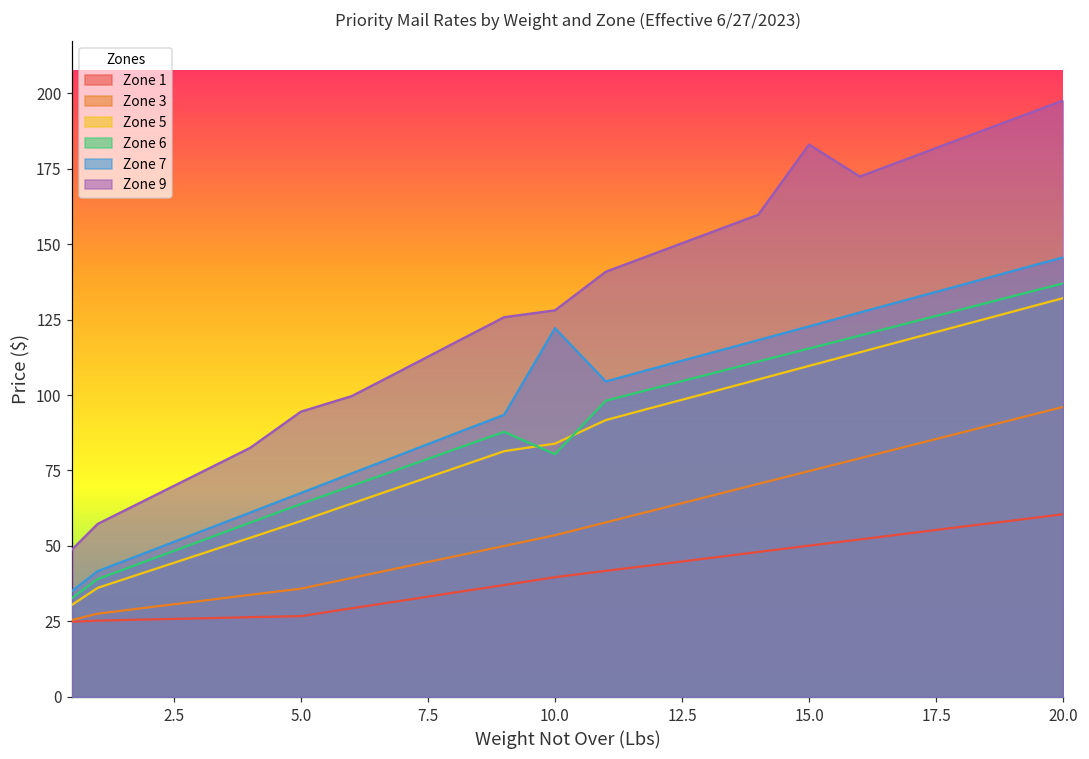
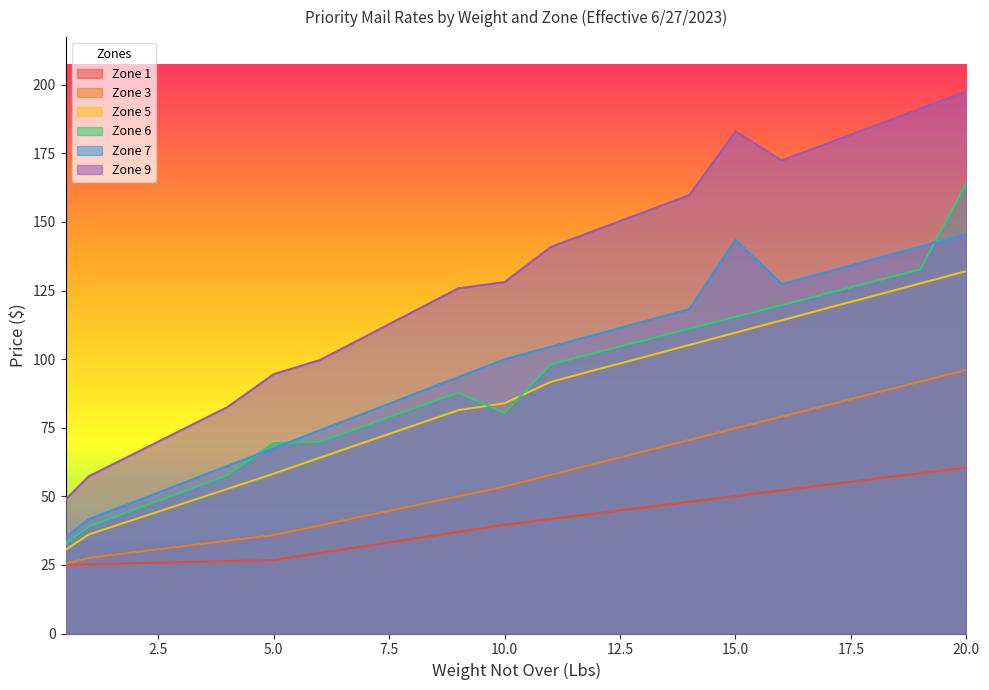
Zone 6, 5.0: 64 -> 69
Zone 7, 10.0: 122 -> 100
Zone 7, 15.0: 123 -> 144
Zone 6, 20.0: 137 -> 164
